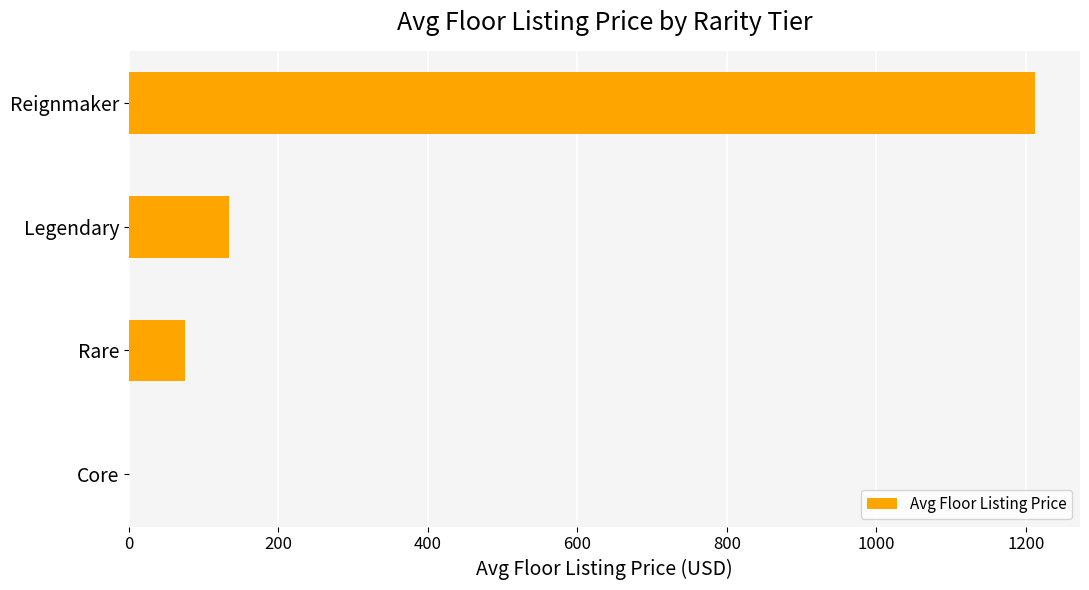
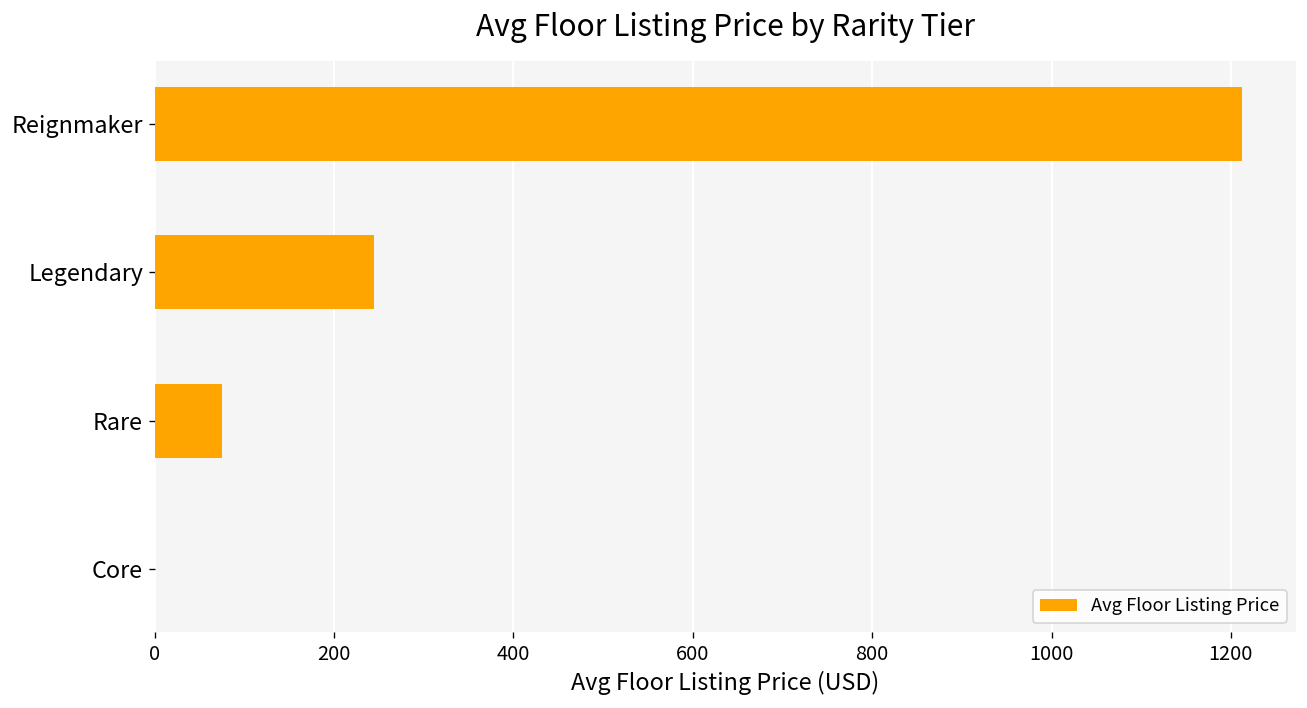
Legendary: 130 -> 250
